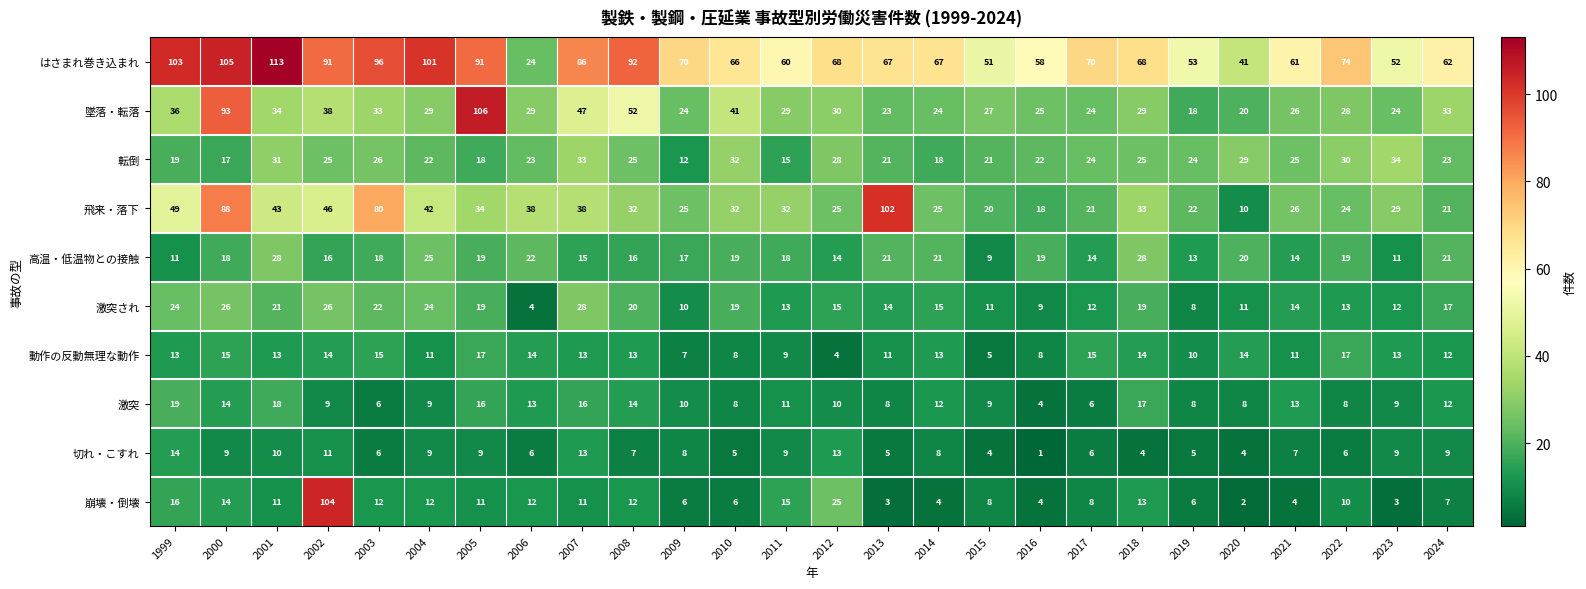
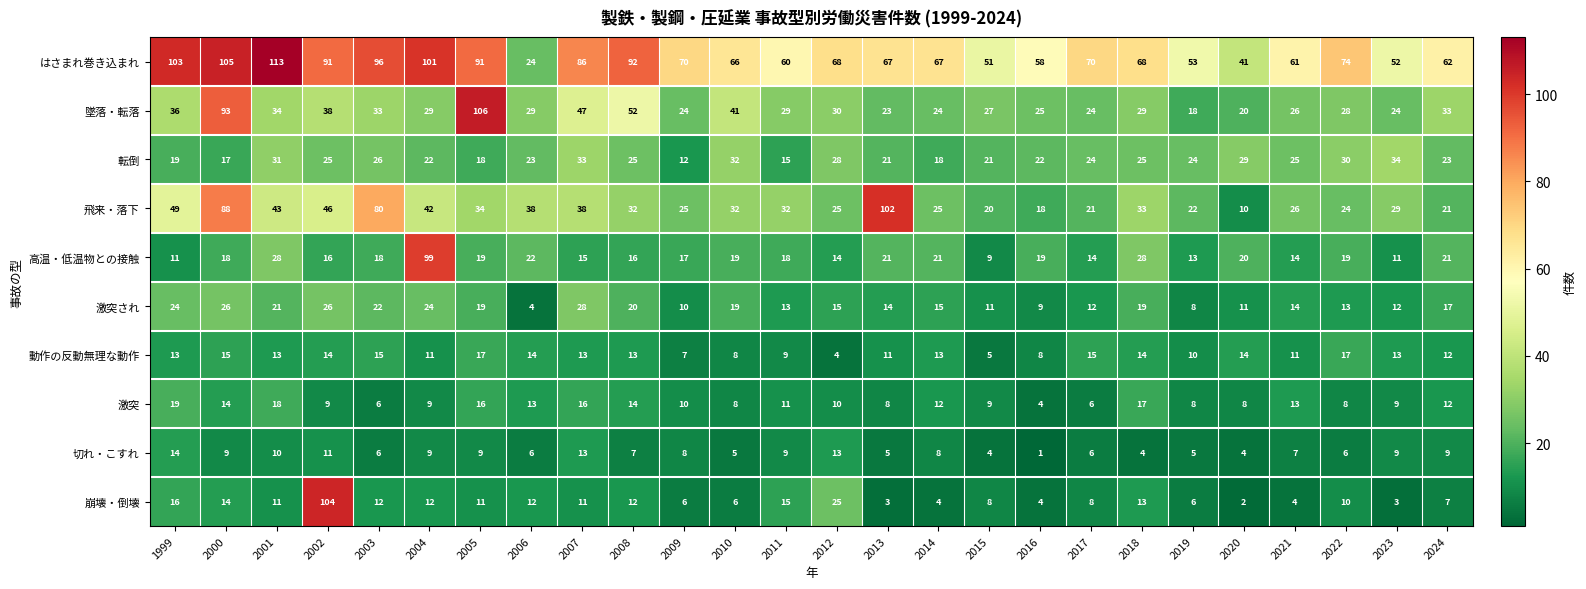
高温・低温物との接触, 2004: 25 -> 99
